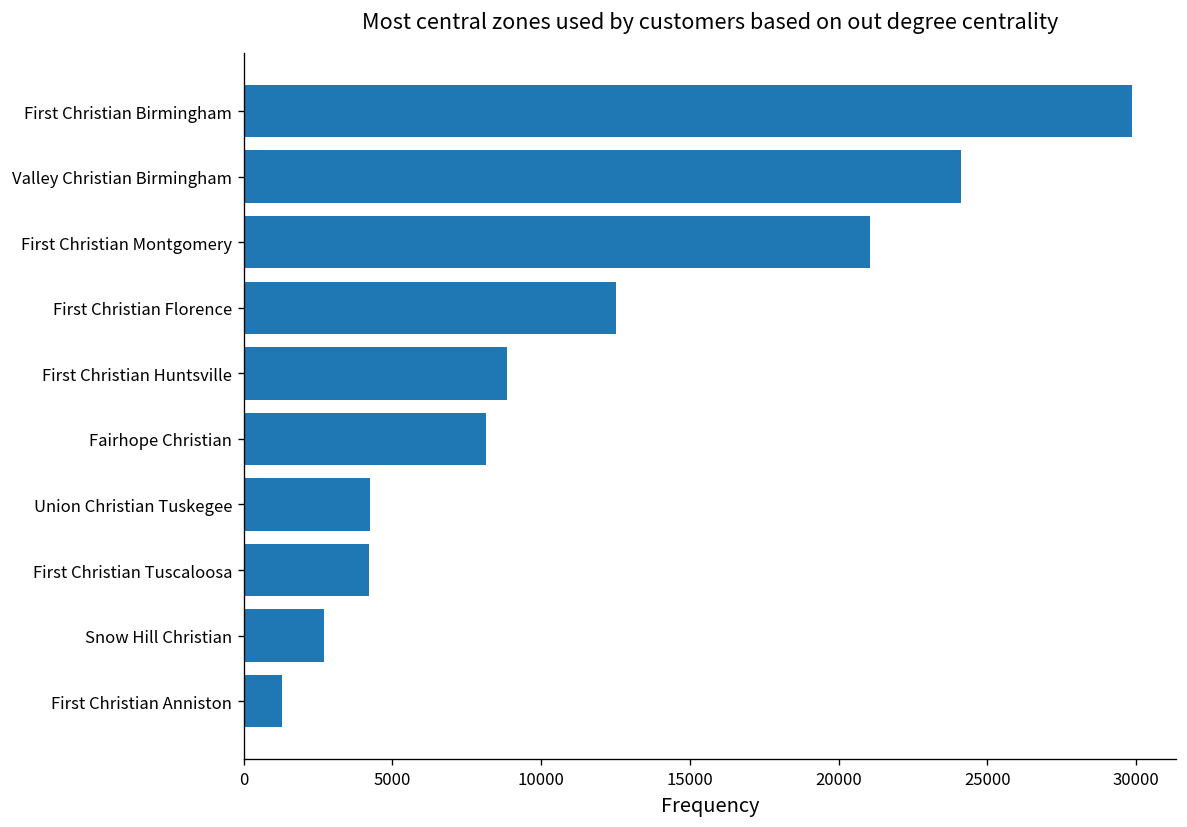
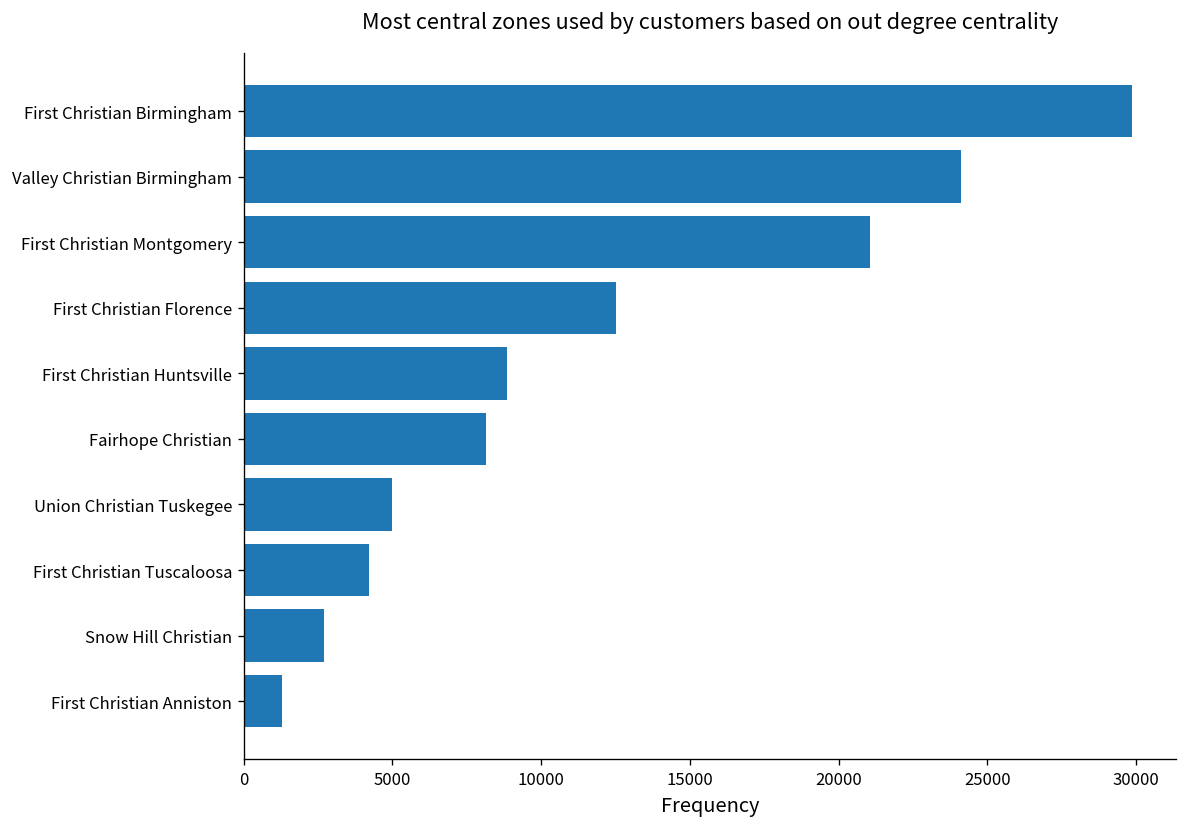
Union Christian Tuskegee: 4200 -> 5000
